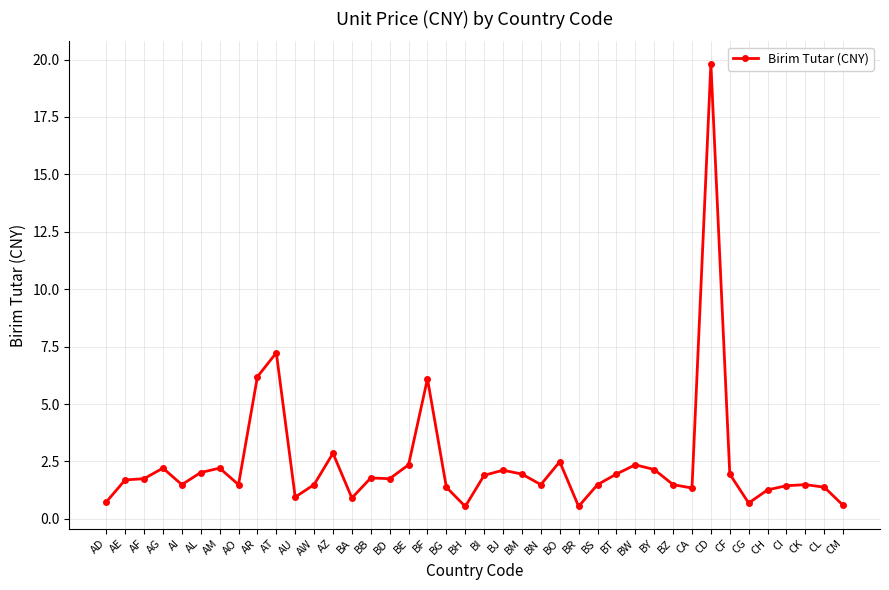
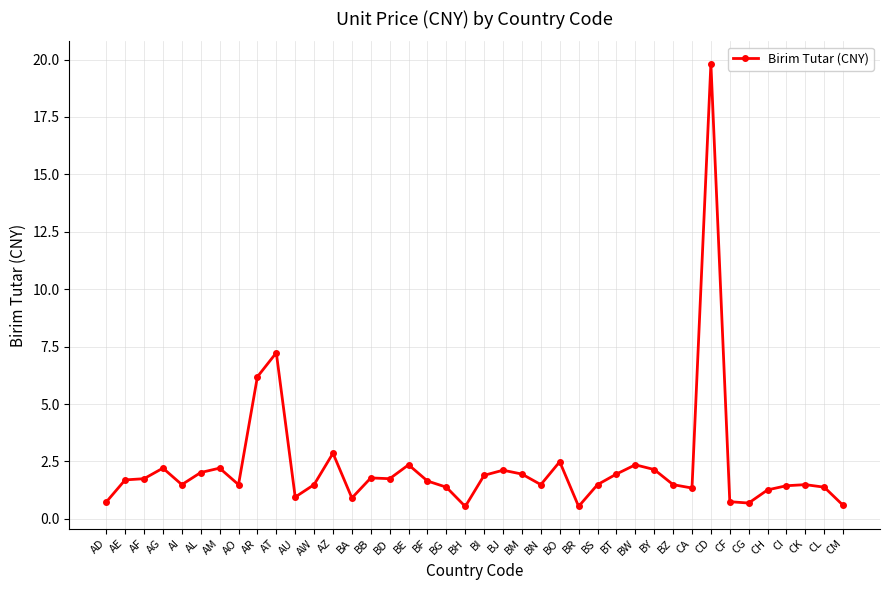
BF: 6.1 -> 1.6
CF: 1.9 -> 0.7
